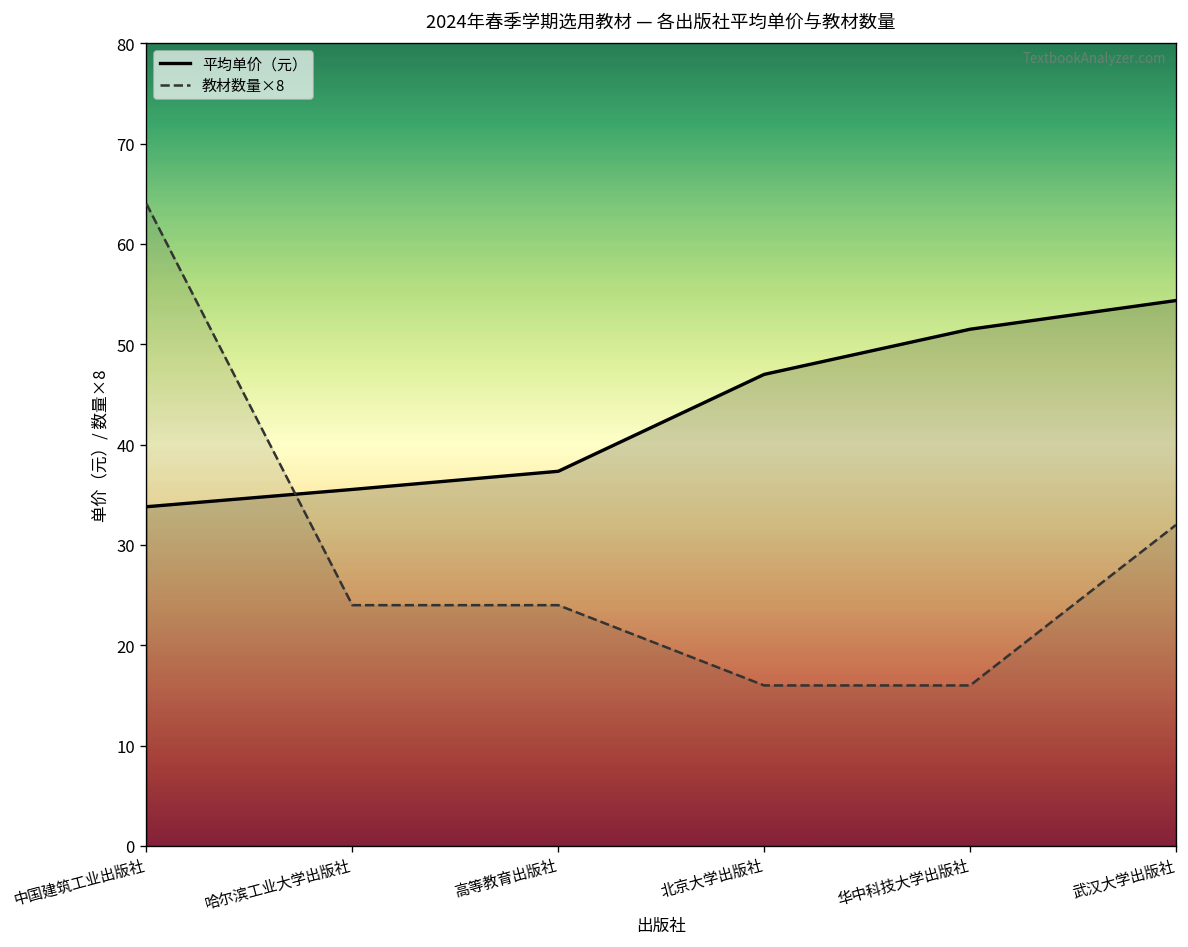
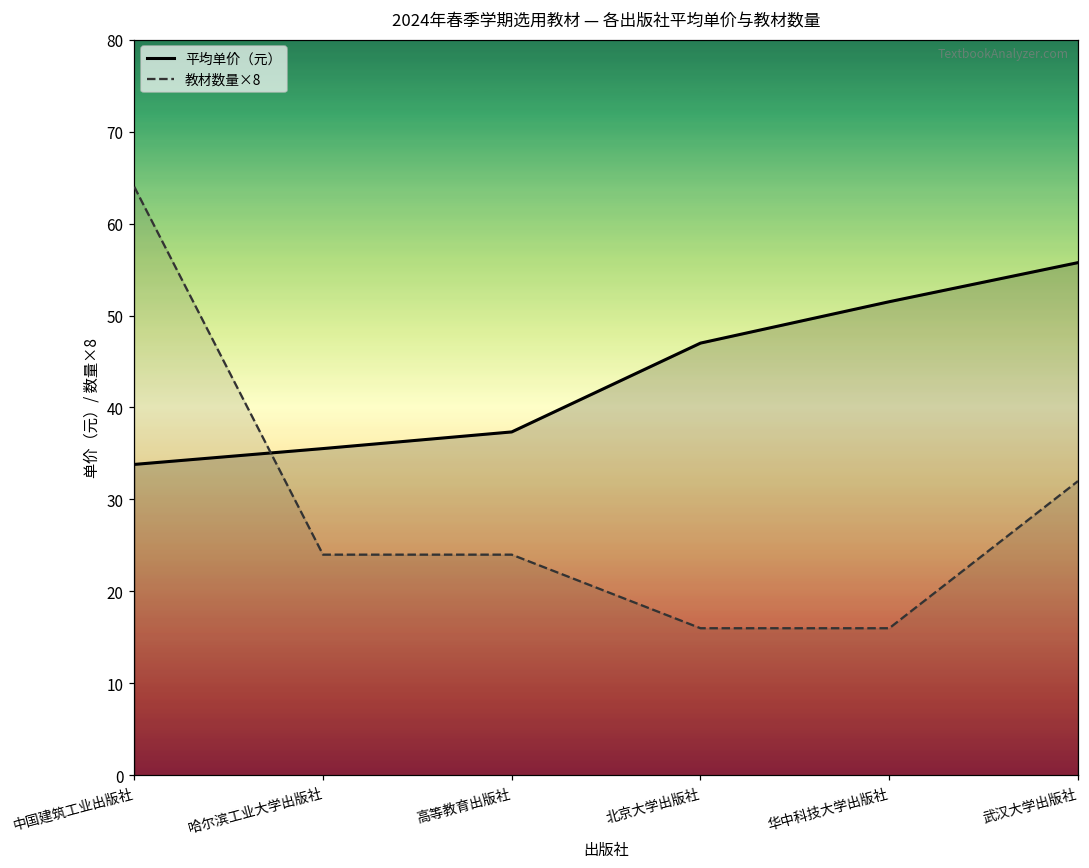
平均单价（元）, 武汉大学出版社: 54 -> 56
